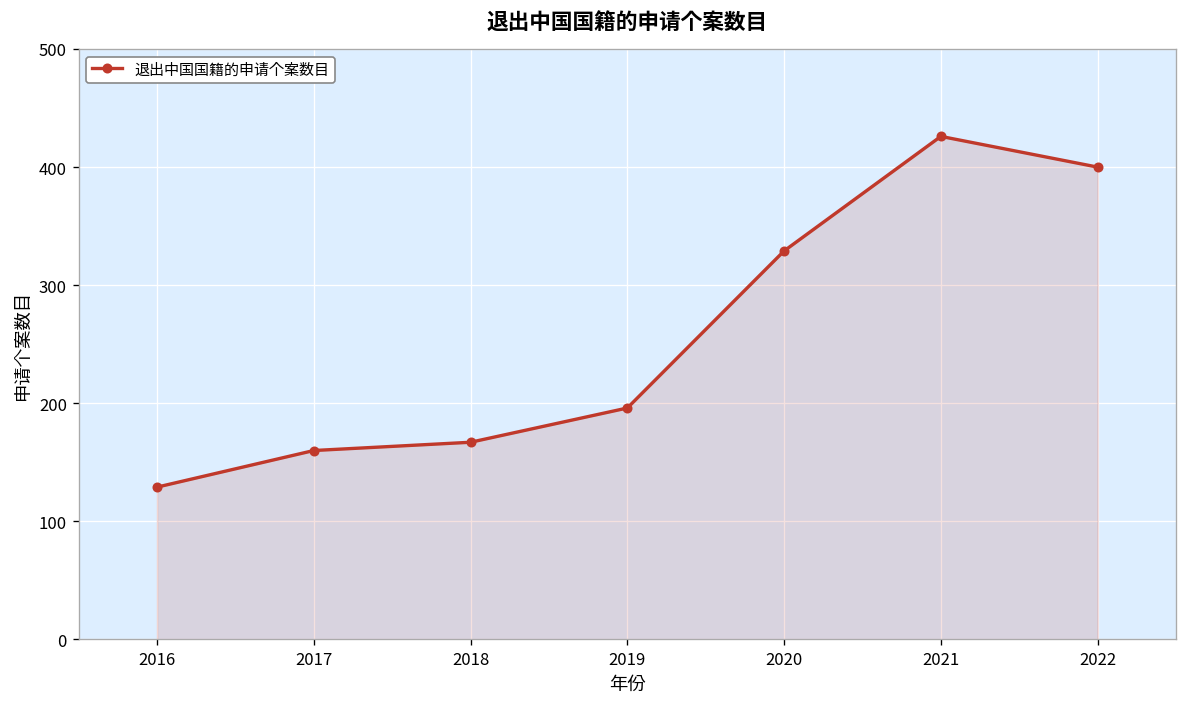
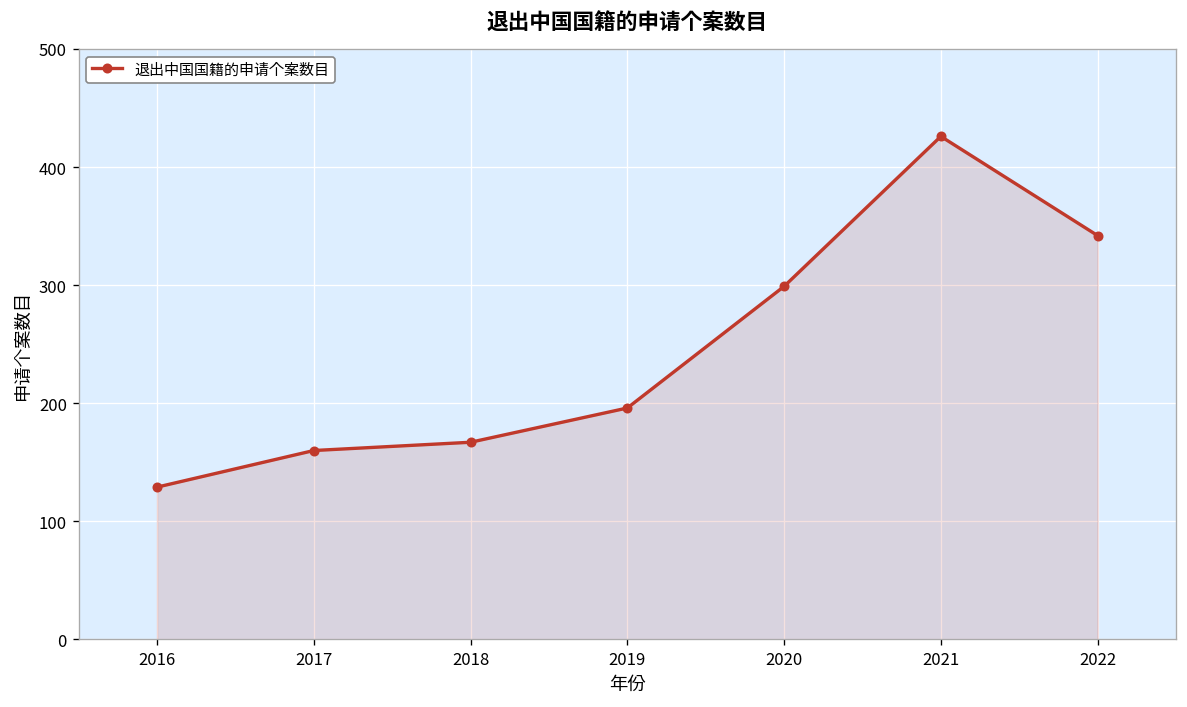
2020: 330 -> 300
2022: 400 -> 340
